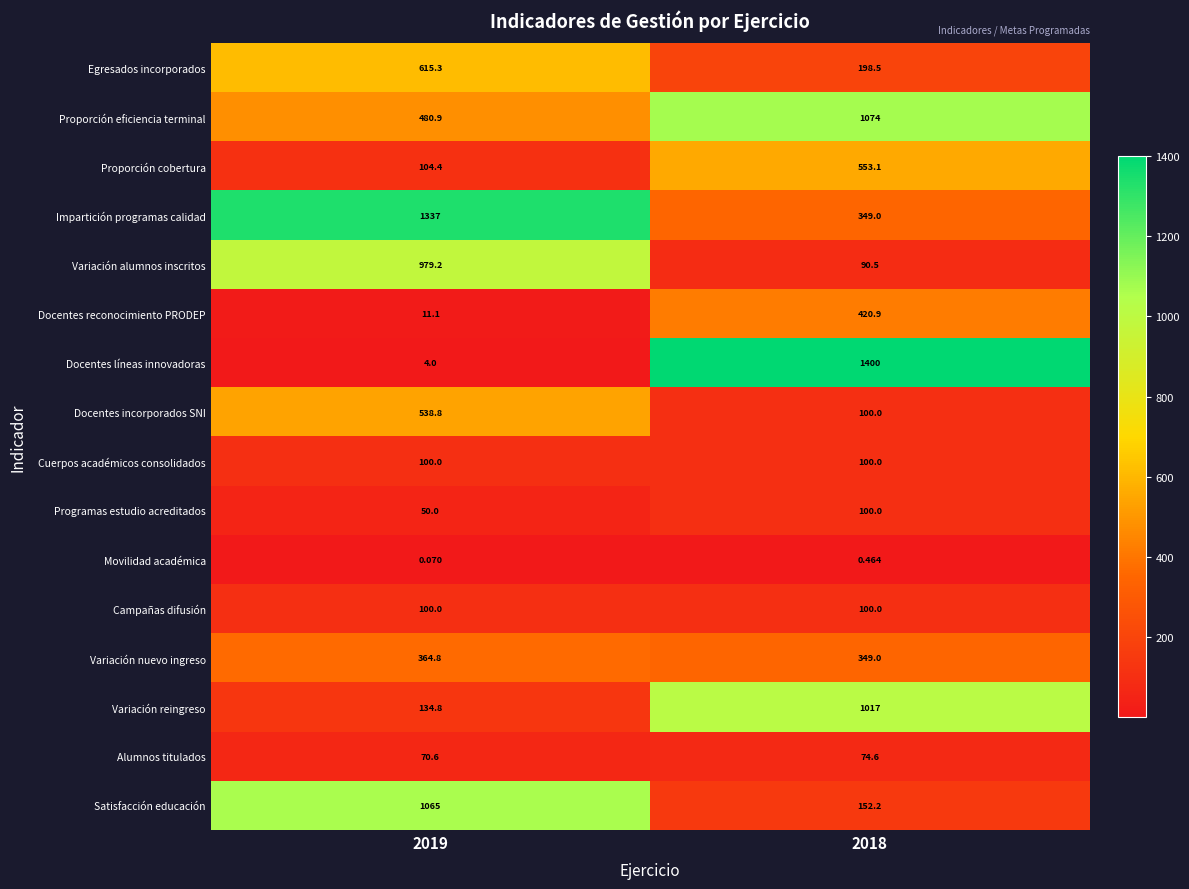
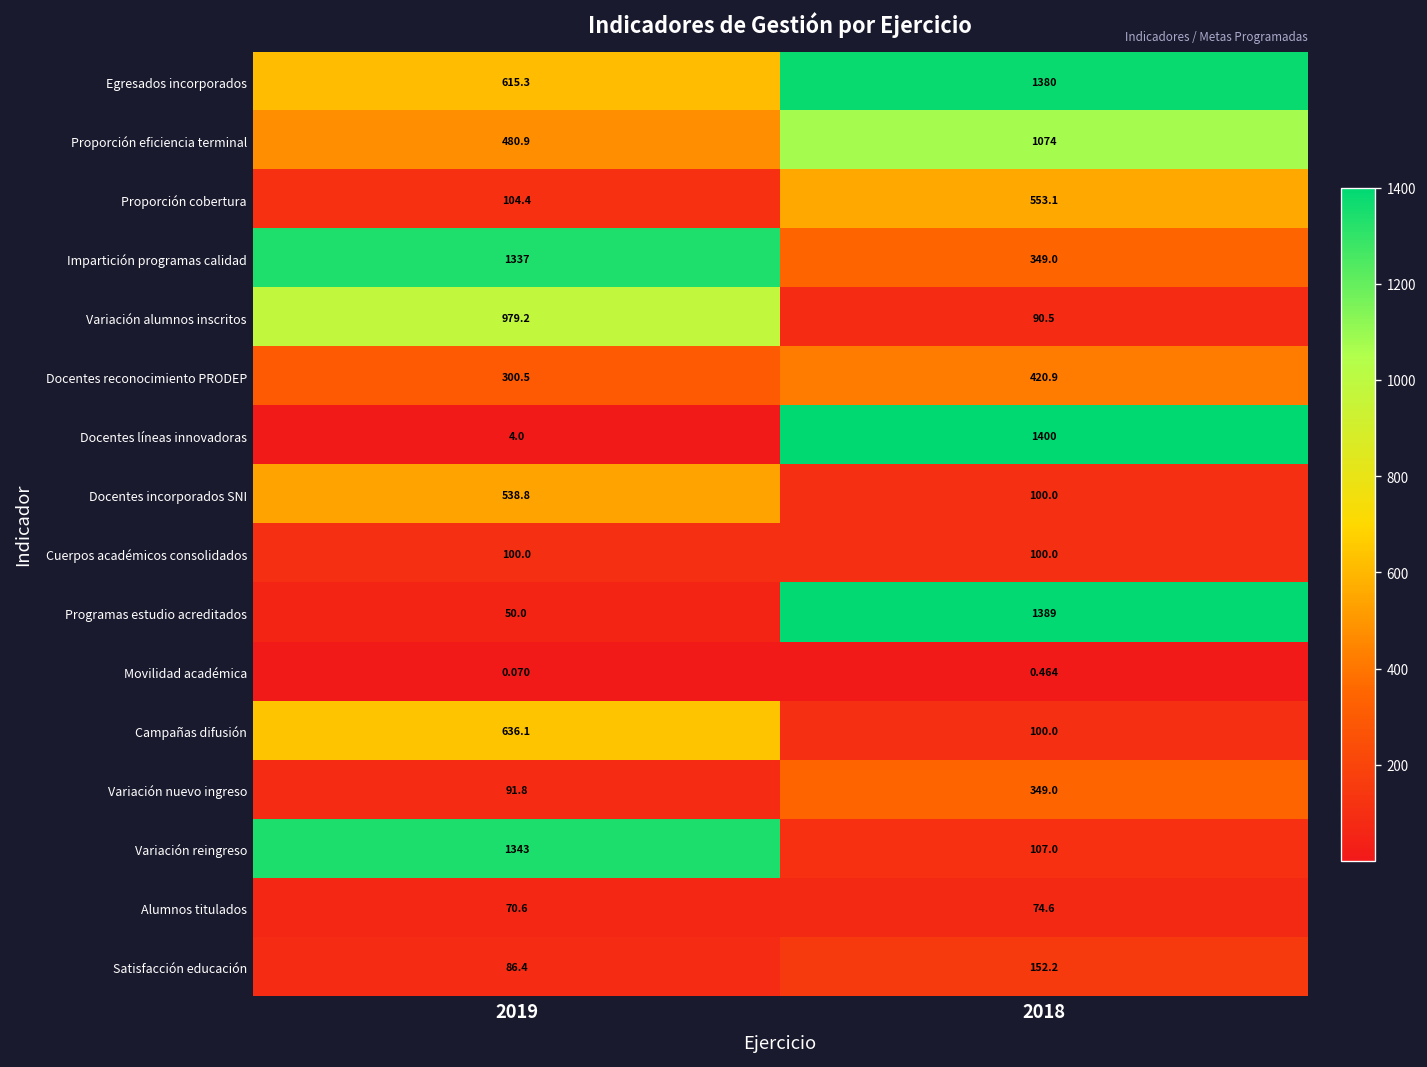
Egresados incorporados, 2018: 198.5 -> 1380
Docentes reconocimiento PRODEP, 2019: 11.1 -> 300.5
Programas estudio acreditados, 2018: 100.0 -> 1389
Campañas difusión, 2019: 100.0 -> 636.1
Variación nuevo ingreso, 2019: 364.8 -> 91.8
Variación reingreso, 2019: 134.8 -> 1343
Variación reingreso, 2018: 1017 -> 107.0
Satisfacción educación, 2019: 1065 -> 86.4
